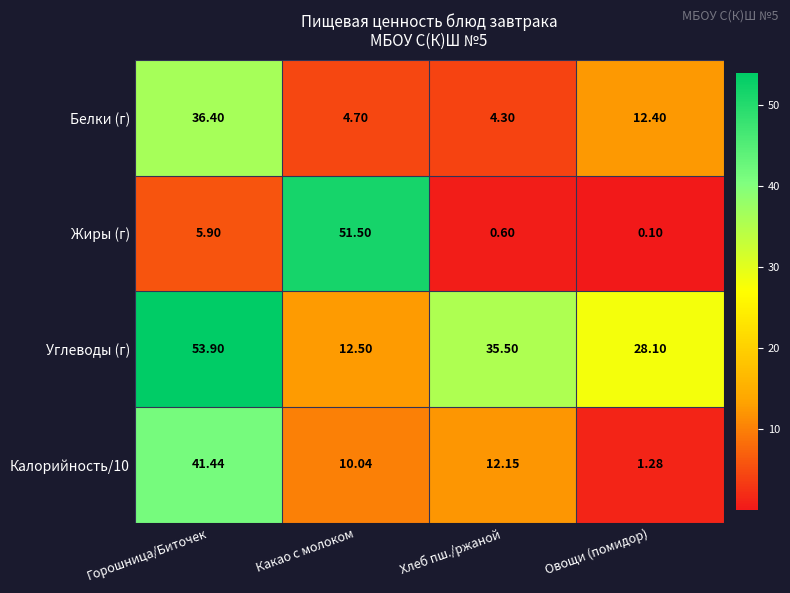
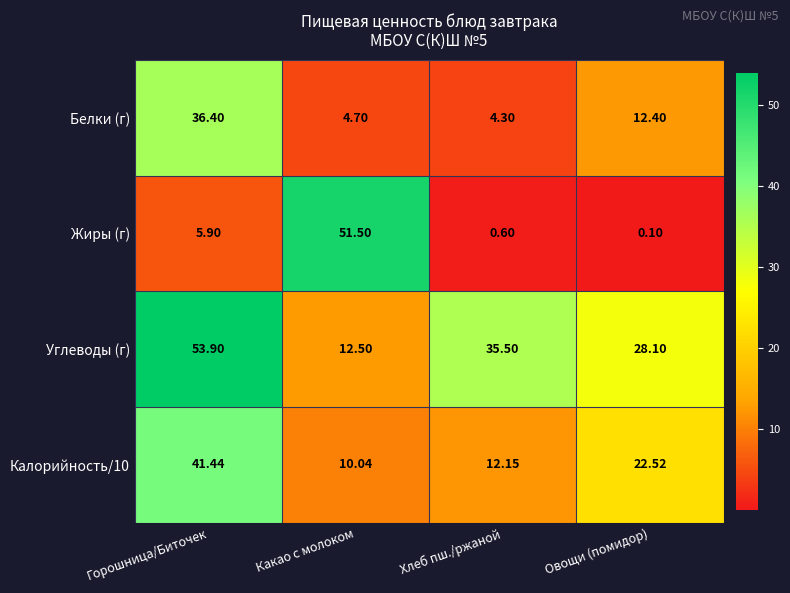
Калорийность/10, Овощи (помидор): 1.28 -> 22.52
